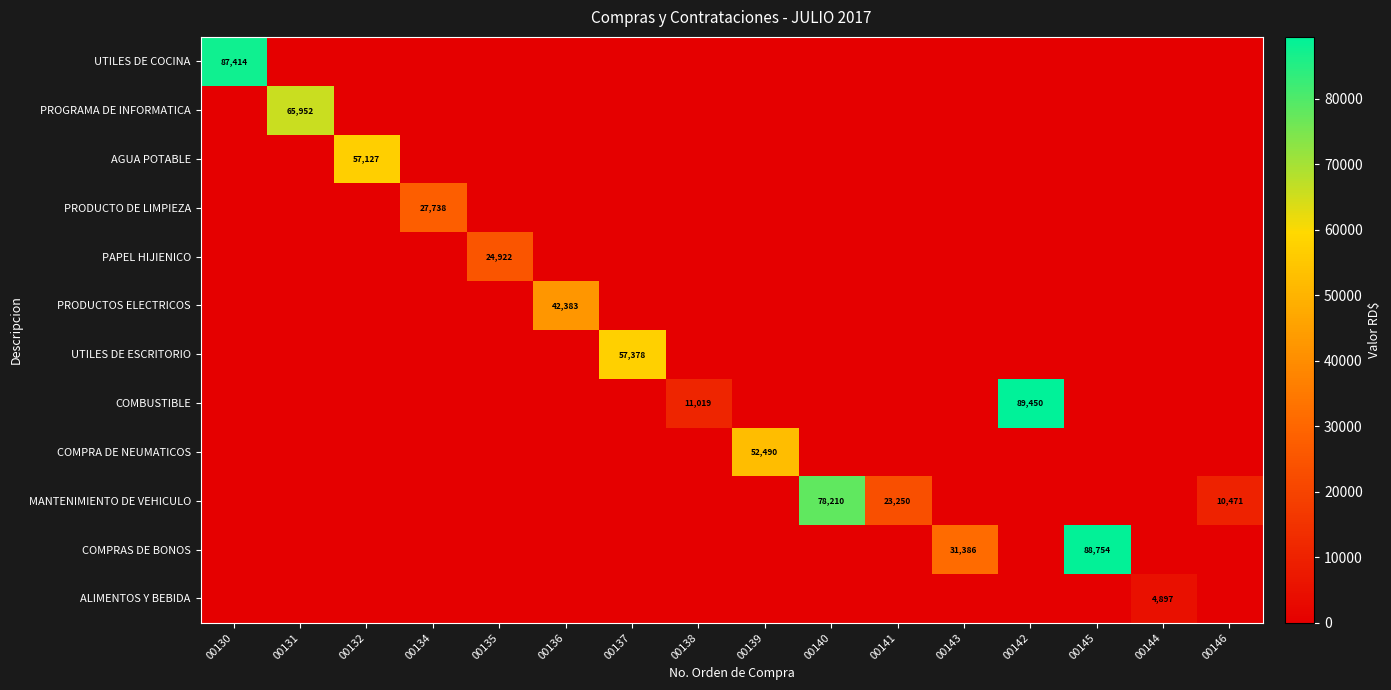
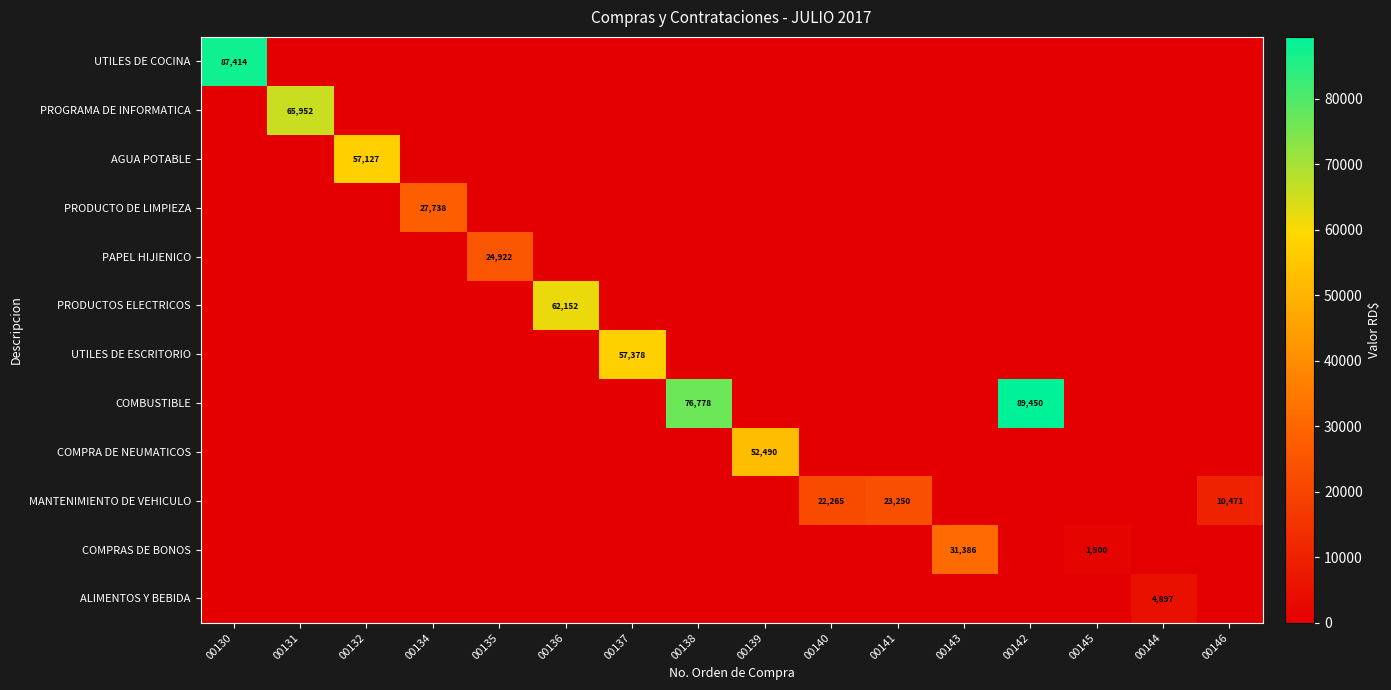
PRODUCTOS ELECTRICOS, 00136: 42,383 -> 62,152
COMBUSTIBLE, 00138: 11,019 -> 76,778
MANTENIMIENTO DE VEHICULO, 00140: 78,210 -> 22,265
COMPRAS DE BONOS, 00145: 88,754 -> 1,500
